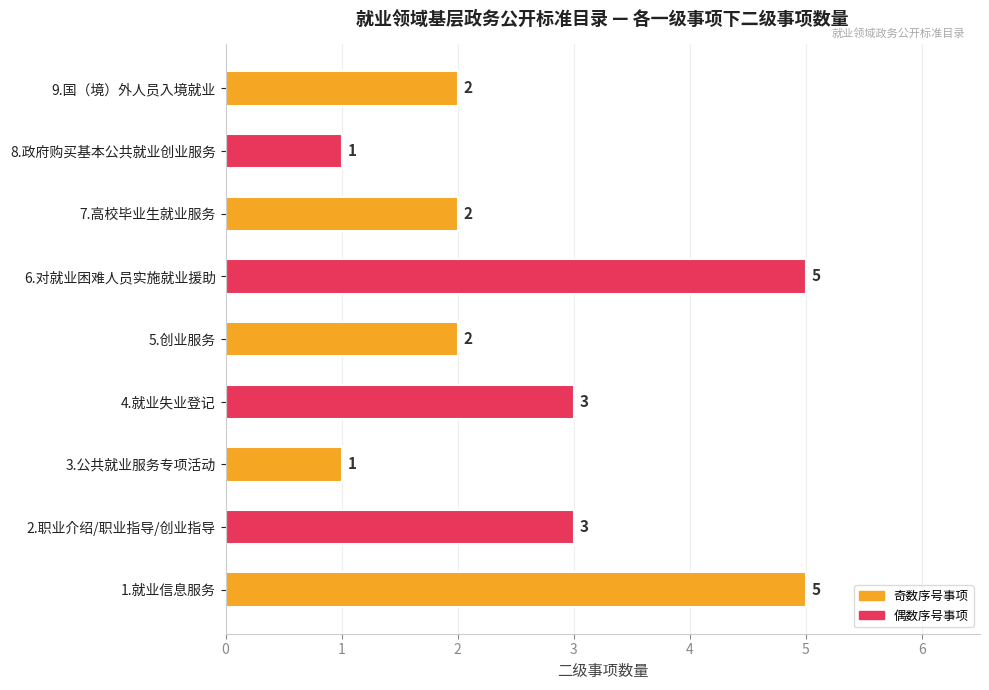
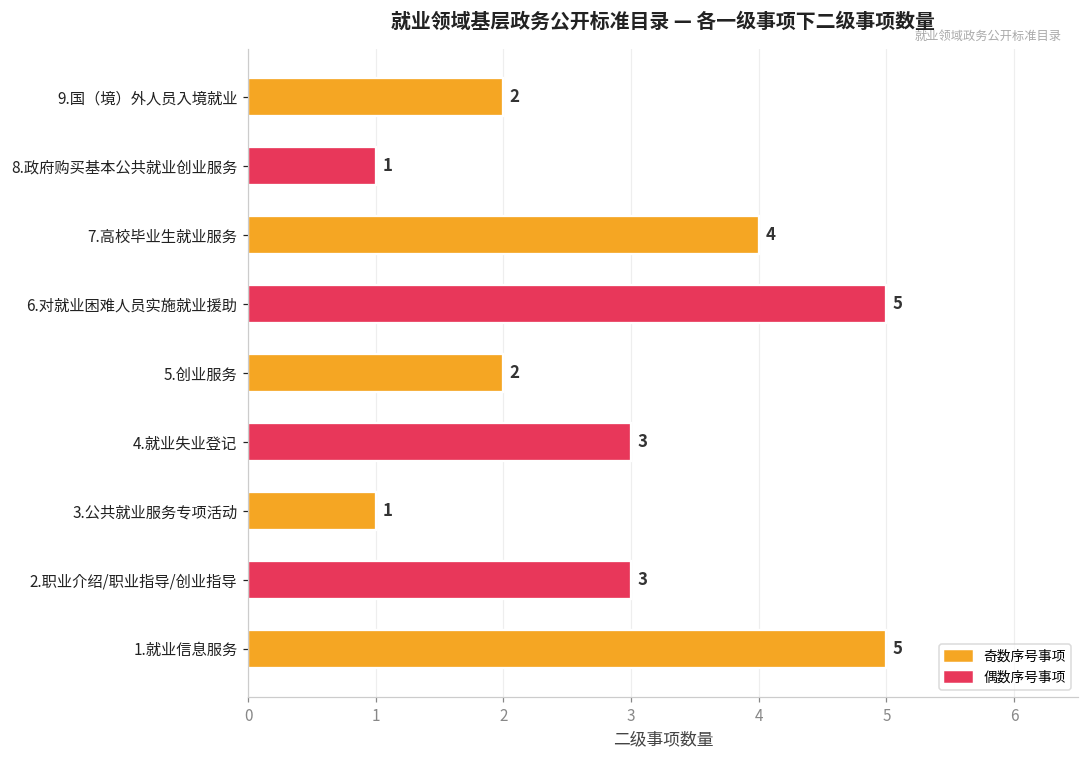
7.高校毕业生就业服务: 2 -> 4
